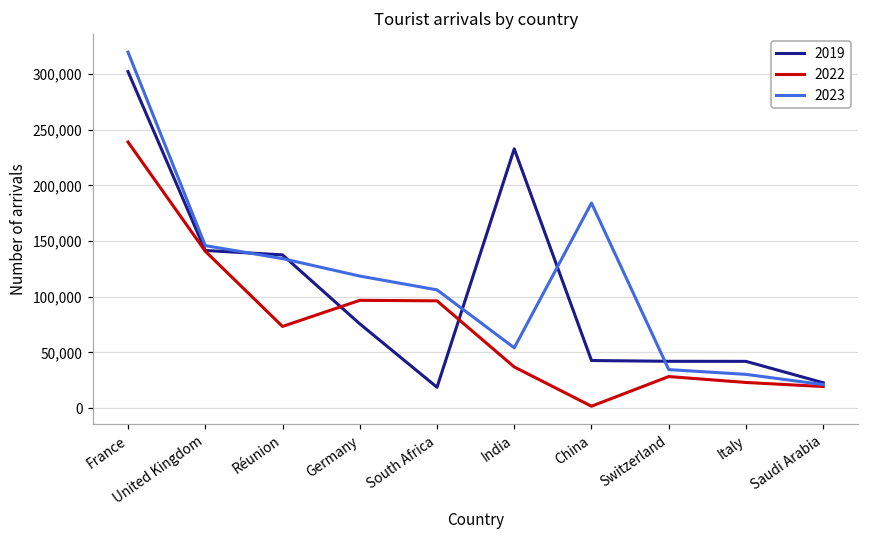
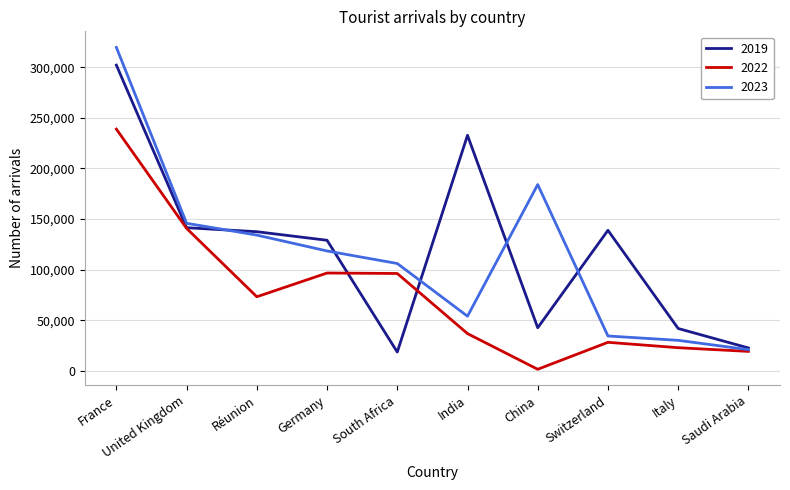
2019, Germany: 76,000 -> 129,000
2019, Switzerland: 42,000 -> 139,000
